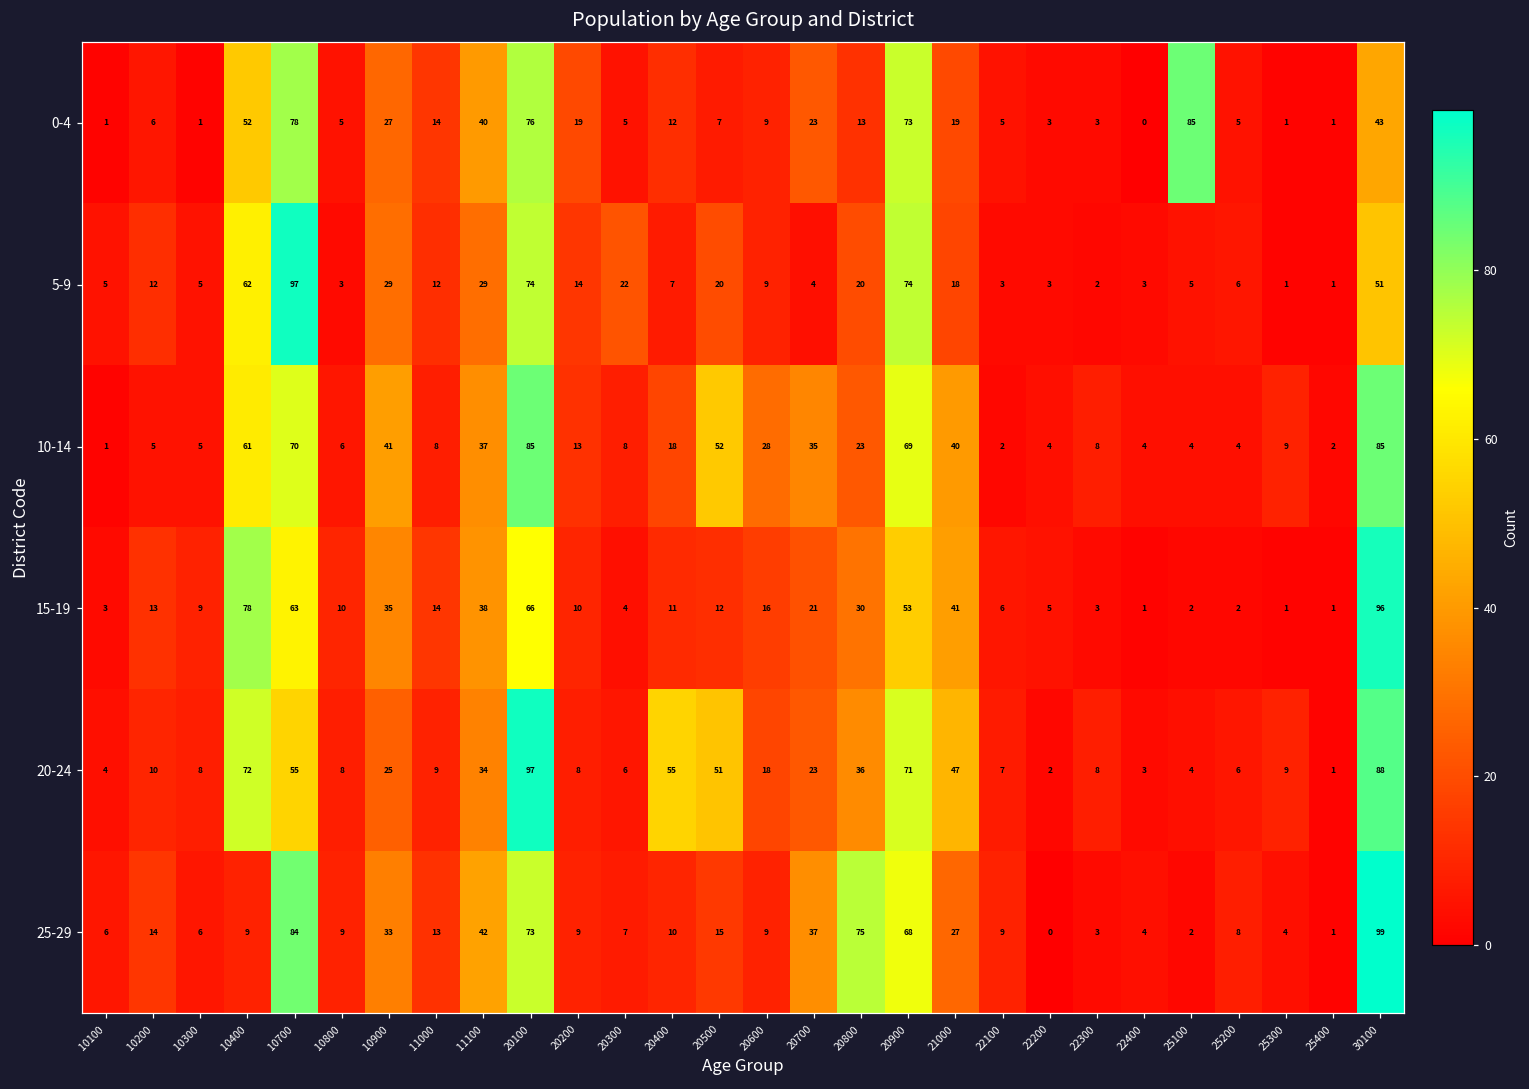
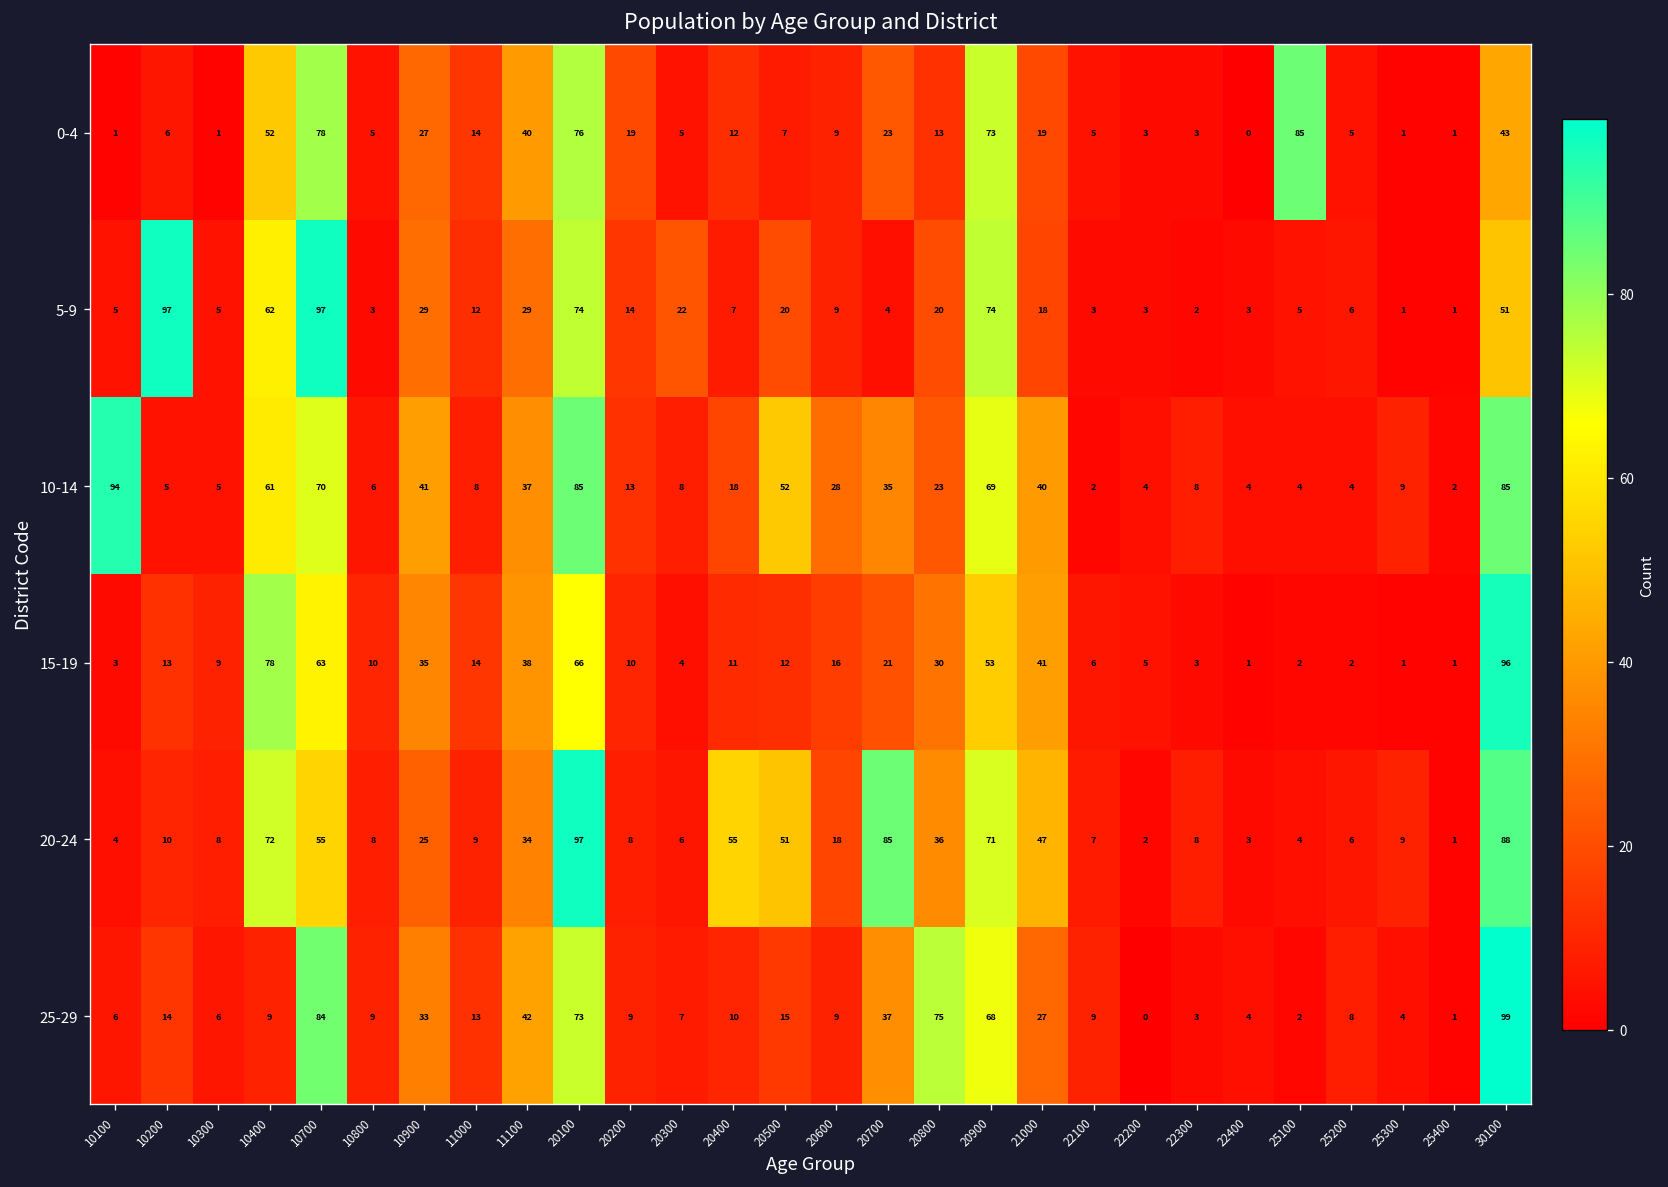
5-9, 10200: 12 -> 97
10-14, 10100: 1 -> 94
20-24, 20700: 23 -> 85
